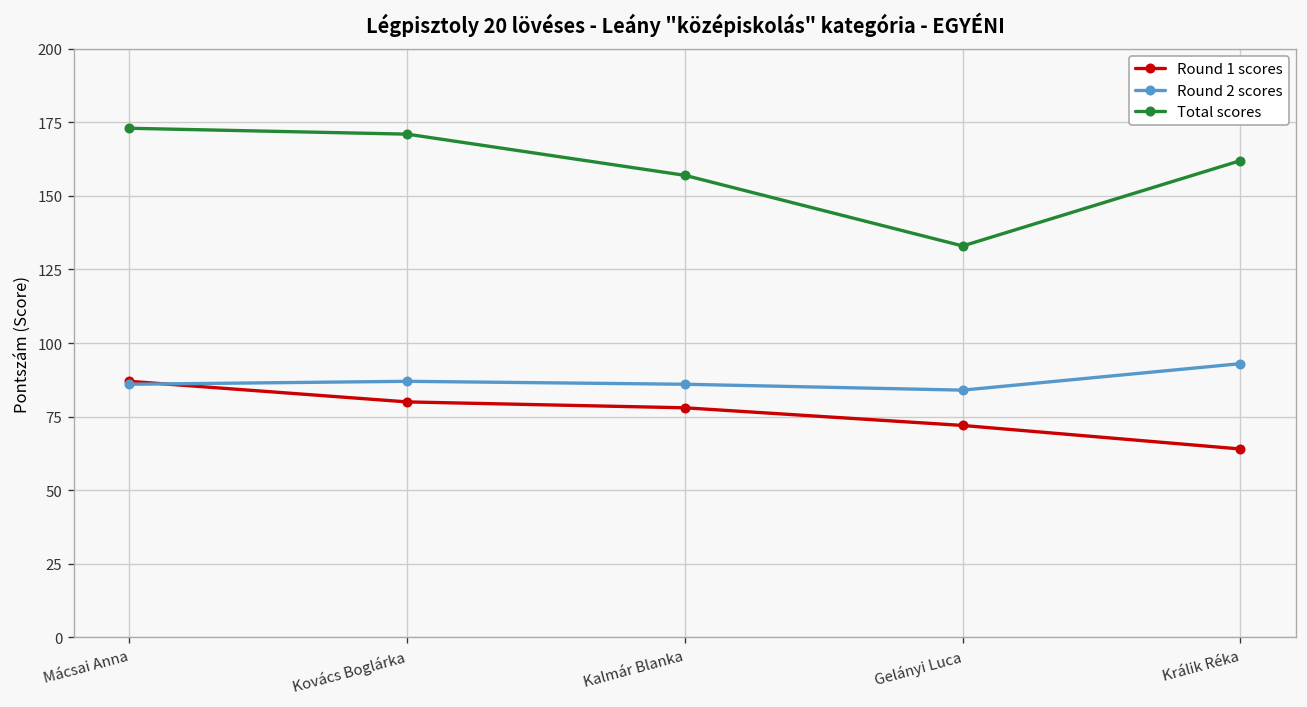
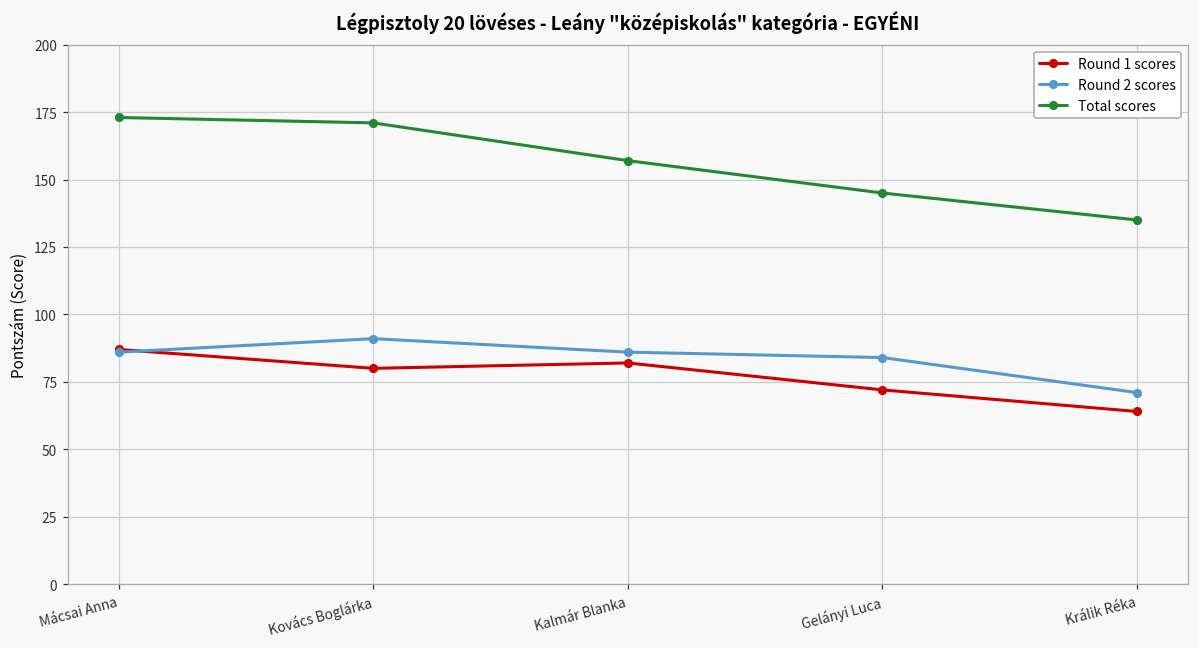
Round 2 scores, Kovács Boglárka: 87 -> 91
Round 1 scores, Kalmár Blanka: 78 -> 82
Total scores, Gelányi Luca: 133 -> 145
Round 2 scores, Králik Réka: 93 -> 71
Total scores, Králik Réka: 162 -> 135
